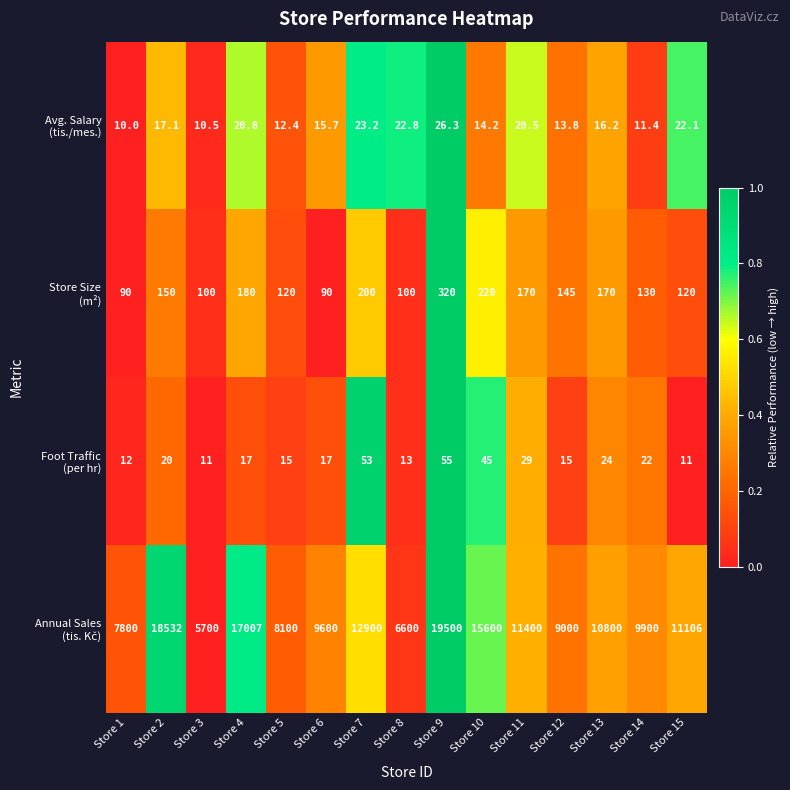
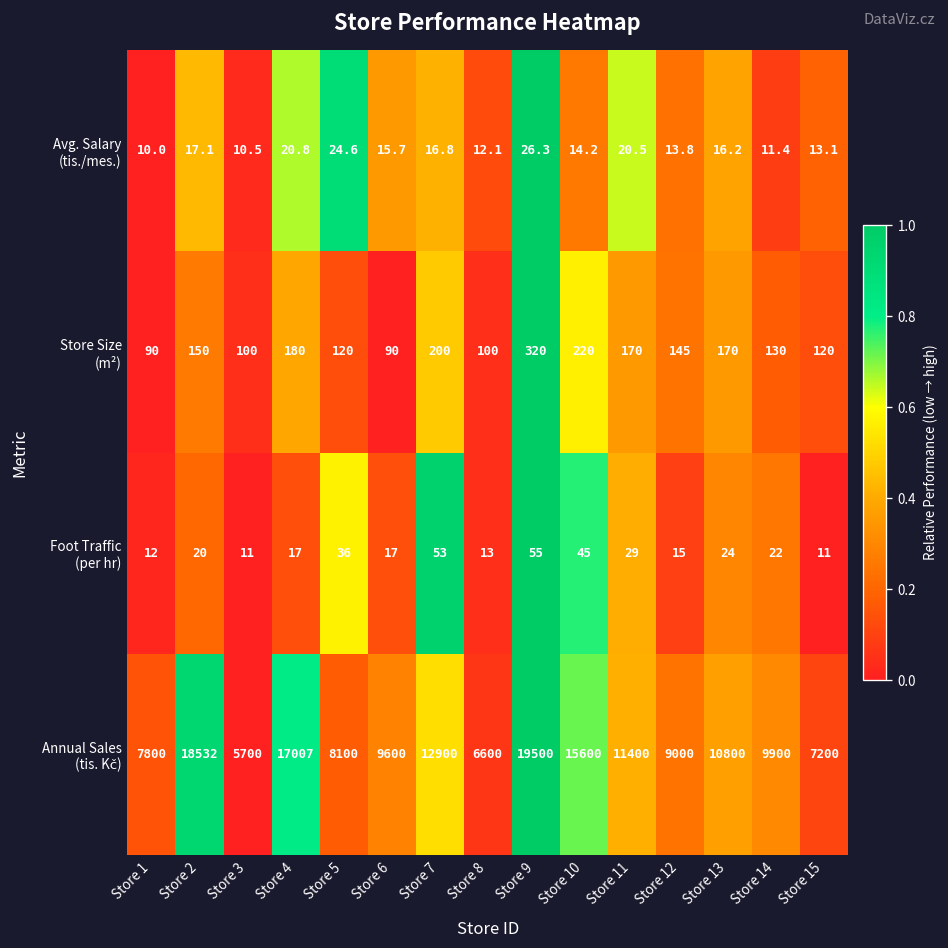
Avg. Salary (tis./mes.), Store 5: 12.4 -> 24.6
Avg. Salary (tis./mes.), Store 7: 23.2 -> 16.8
Avg. Salary (tis./mes.), Store 8: 22.8 -> 12.1
Avg. Salary (tis./mes.), Store 15: 22.1 -> 13.1
Foot Traffic (per hr), Store 5: 15 -> 36
Annual Sales (tis. Kč), Store 15: 11106 -> 7200
